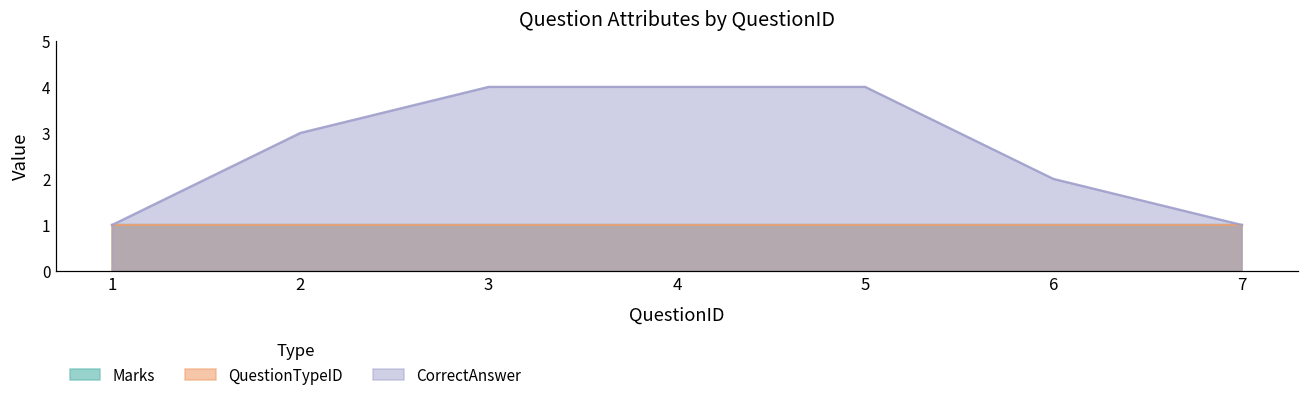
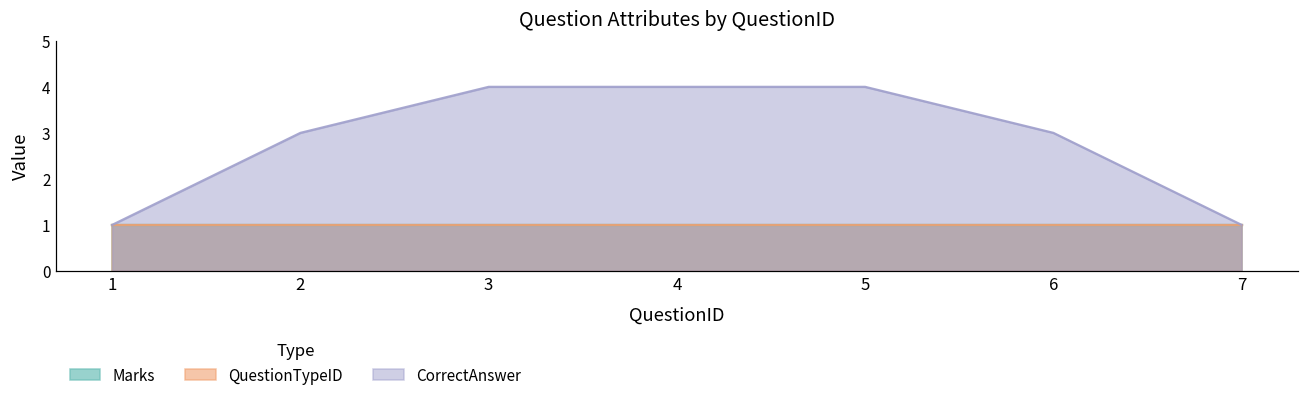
CorrectAnswer, 6: 2 -> 3
